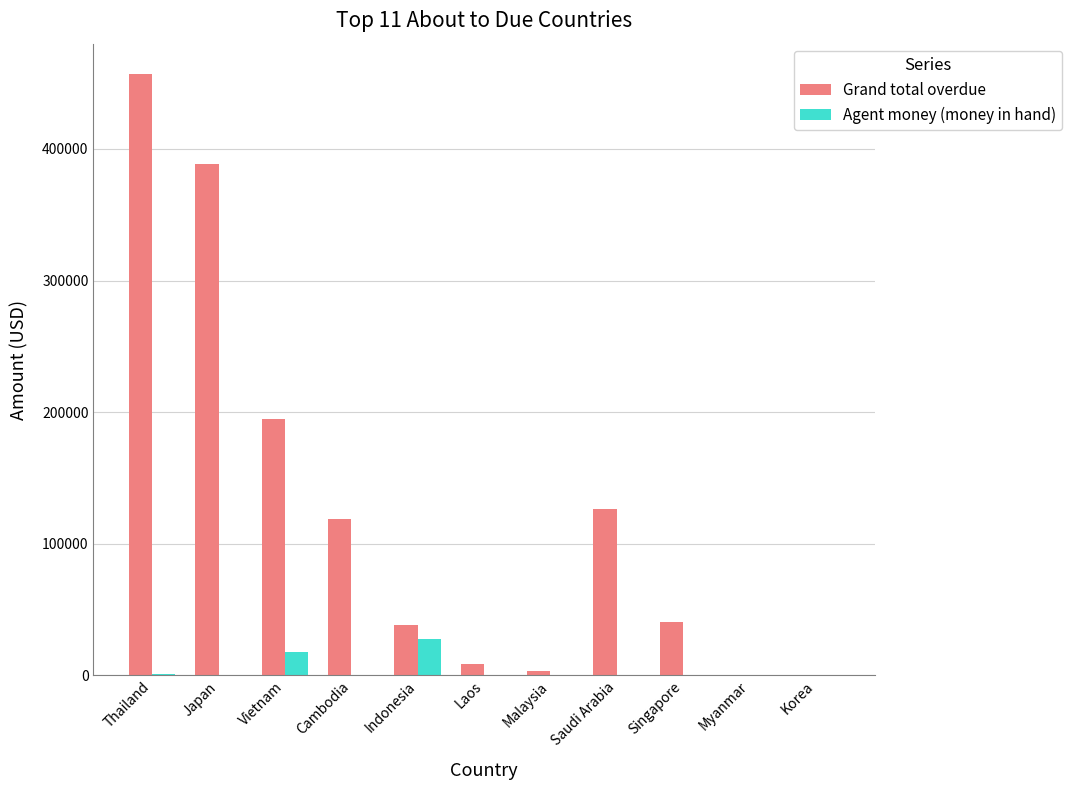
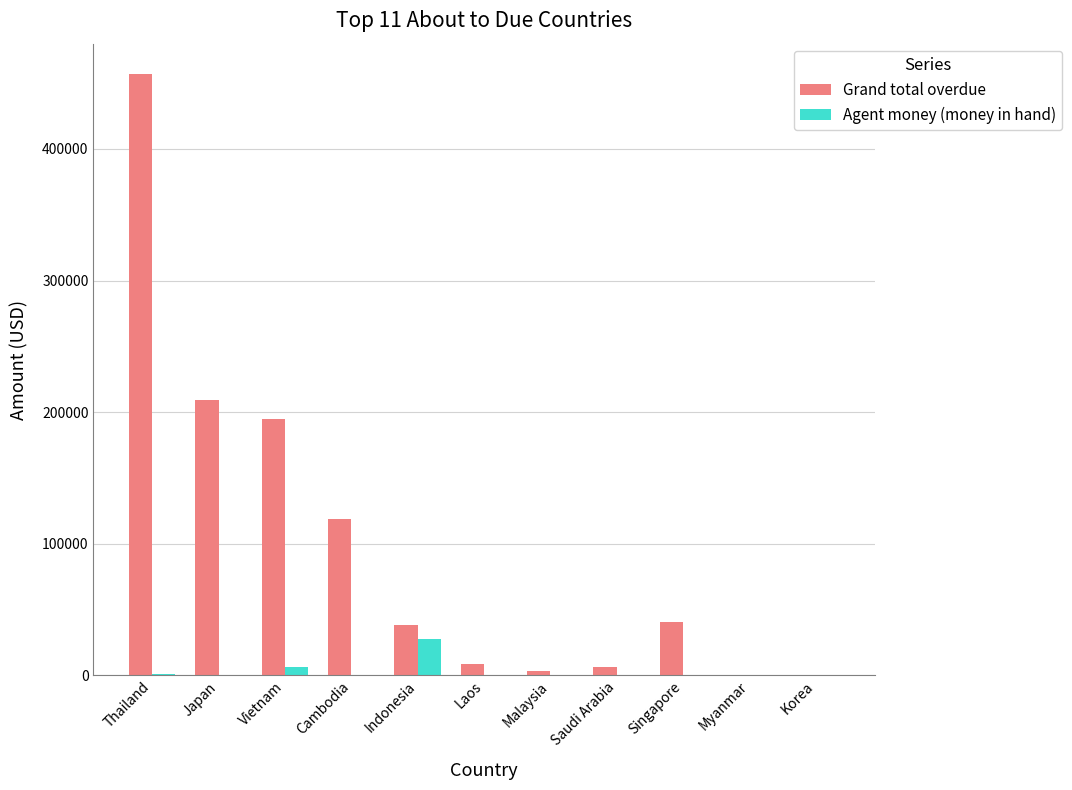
Grand total overdue, Japan: 388000 -> 209000
Agent money (money in hand), Vietnam: 18000 -> 6000
Grand total overdue, Saudi Arabia: 127000 -> 7000
